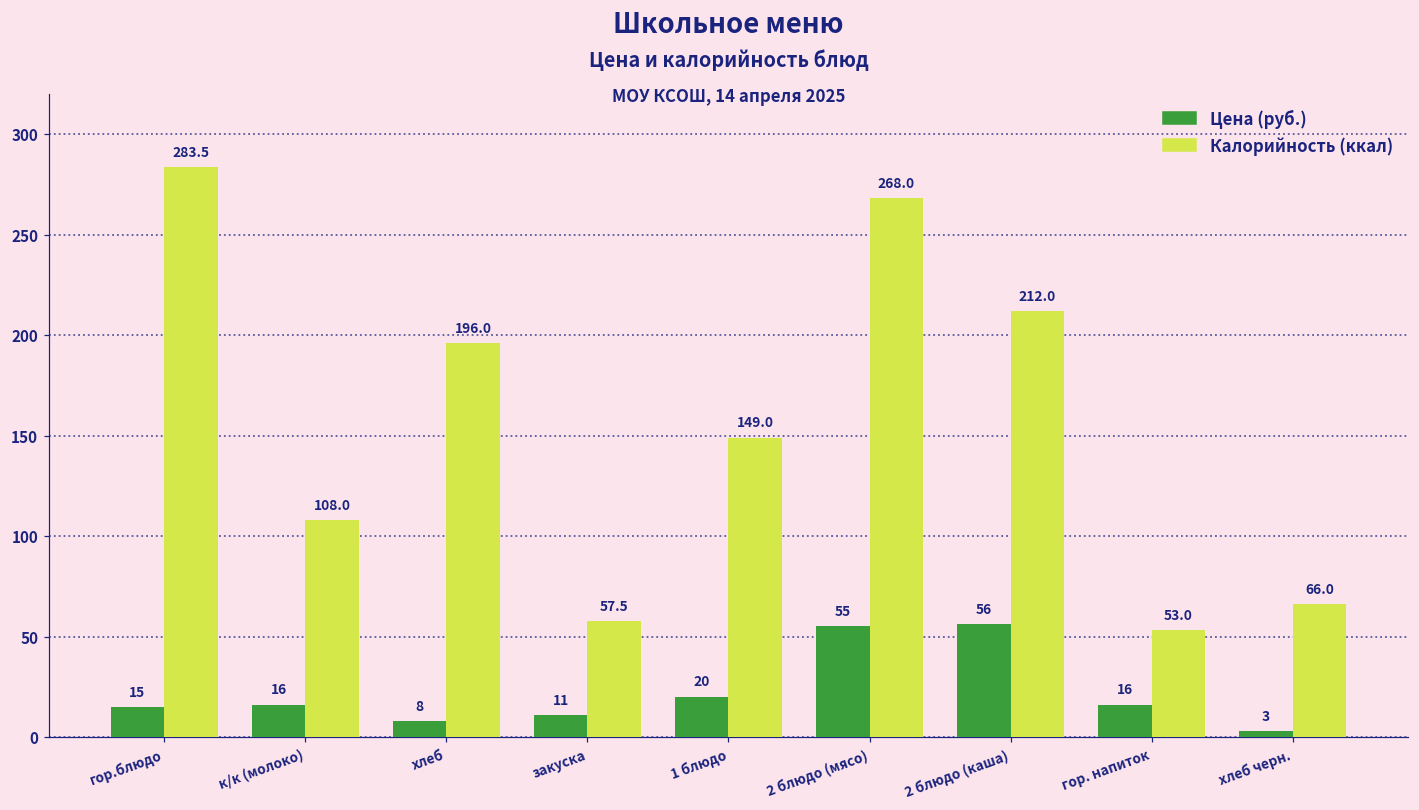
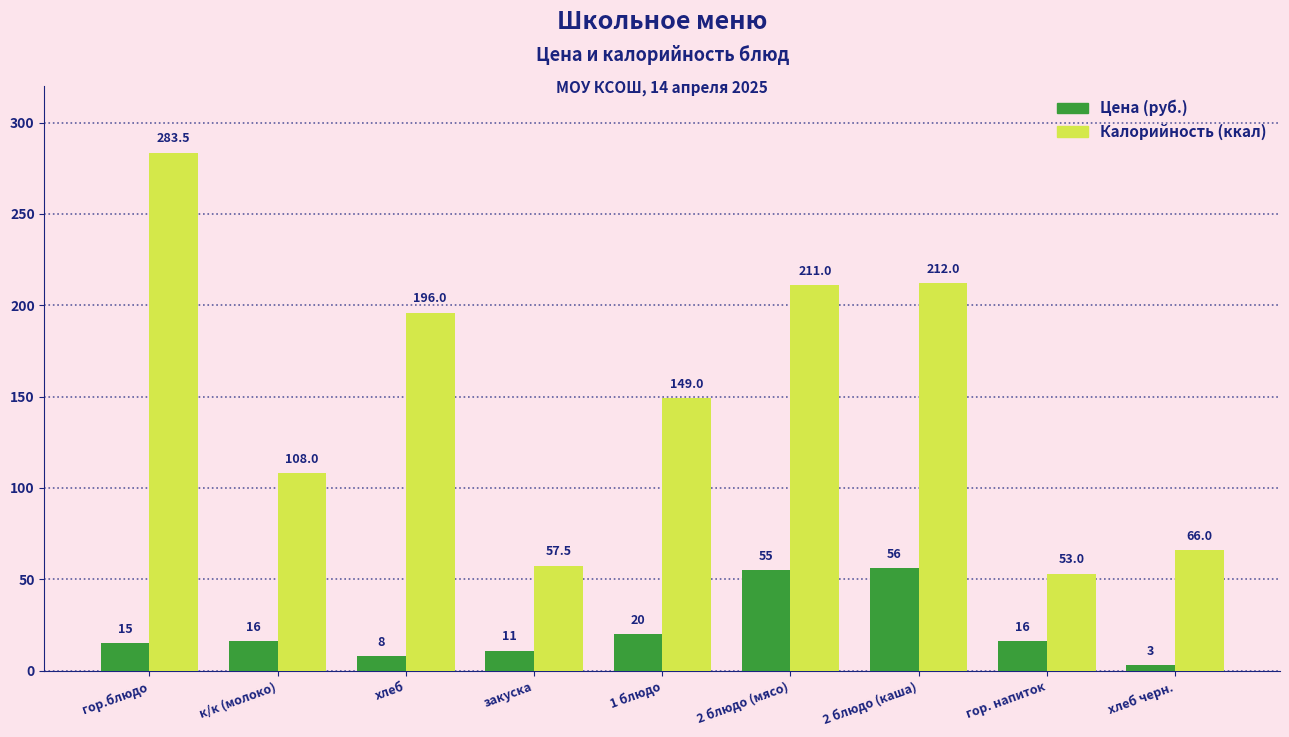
Калорийность (ккал), 2 блюдо (мясо): 268.0 -> 211.0
